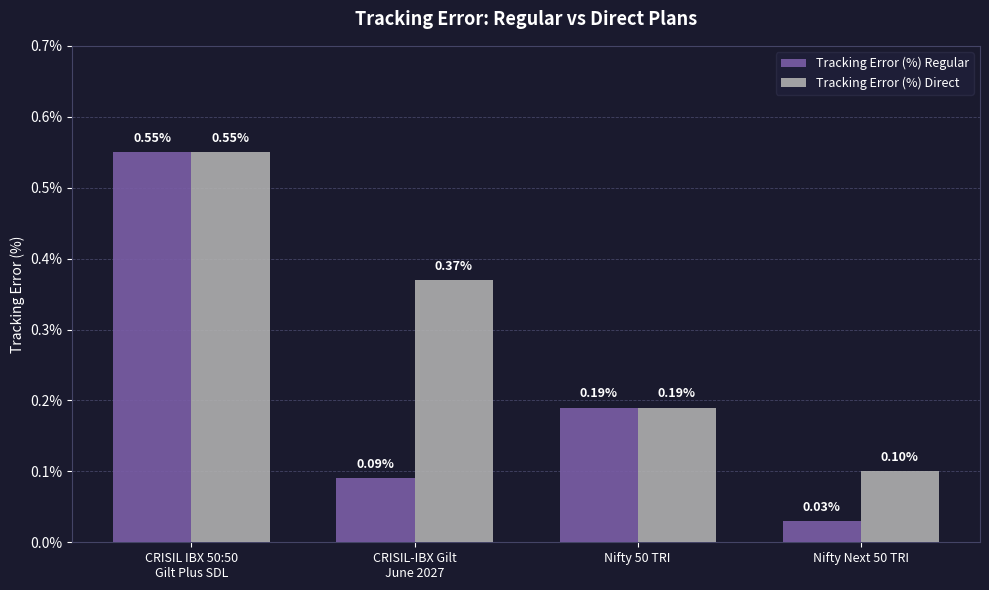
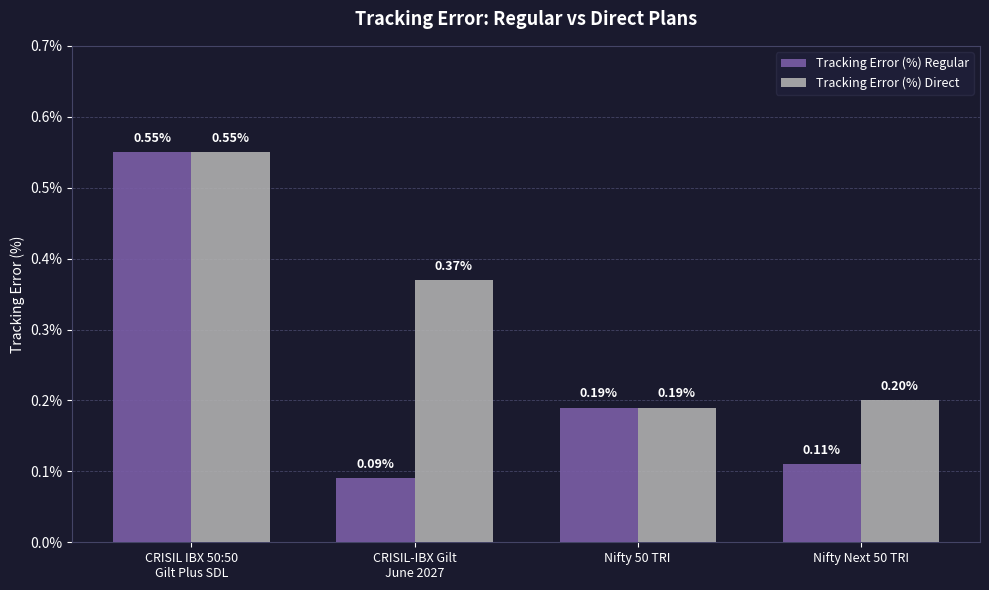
Tracking Error (%) Regular, Nifty Next 50 TRI: 0.03% -> 0.11%
Tracking Error (%) Direct, Nifty Next 50 TRI: 0.10% -> 0.20%
